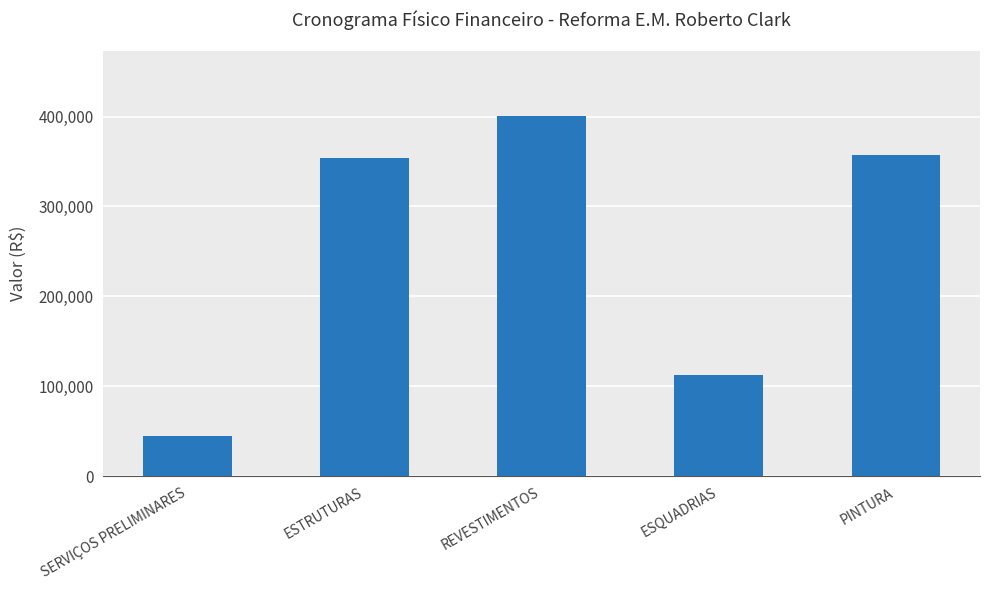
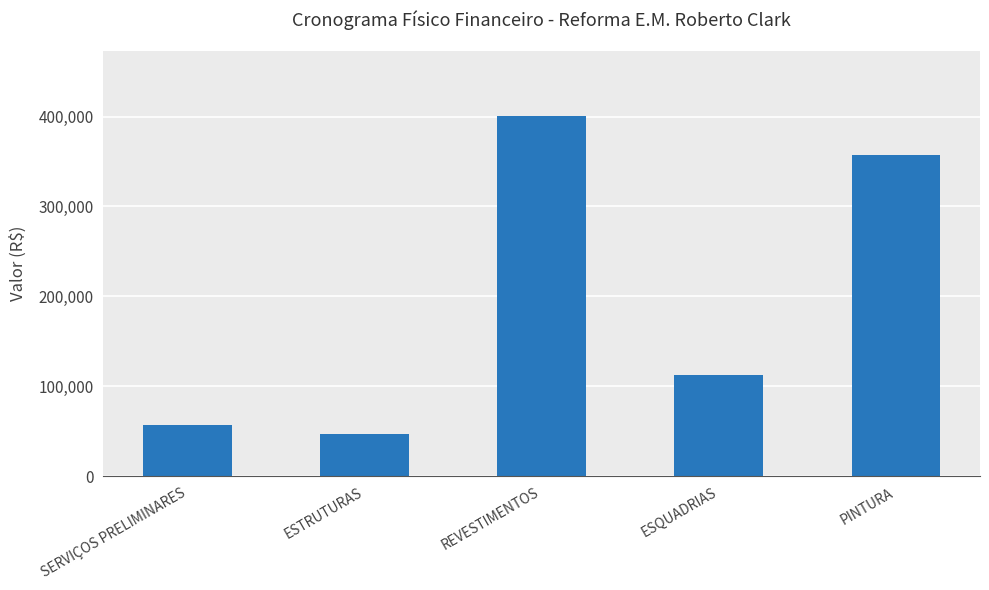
SERVIÇOS PRELIMINARES: 40,000 -> 60,000
ESTRUTURAS: 350,000 -> 50,000
